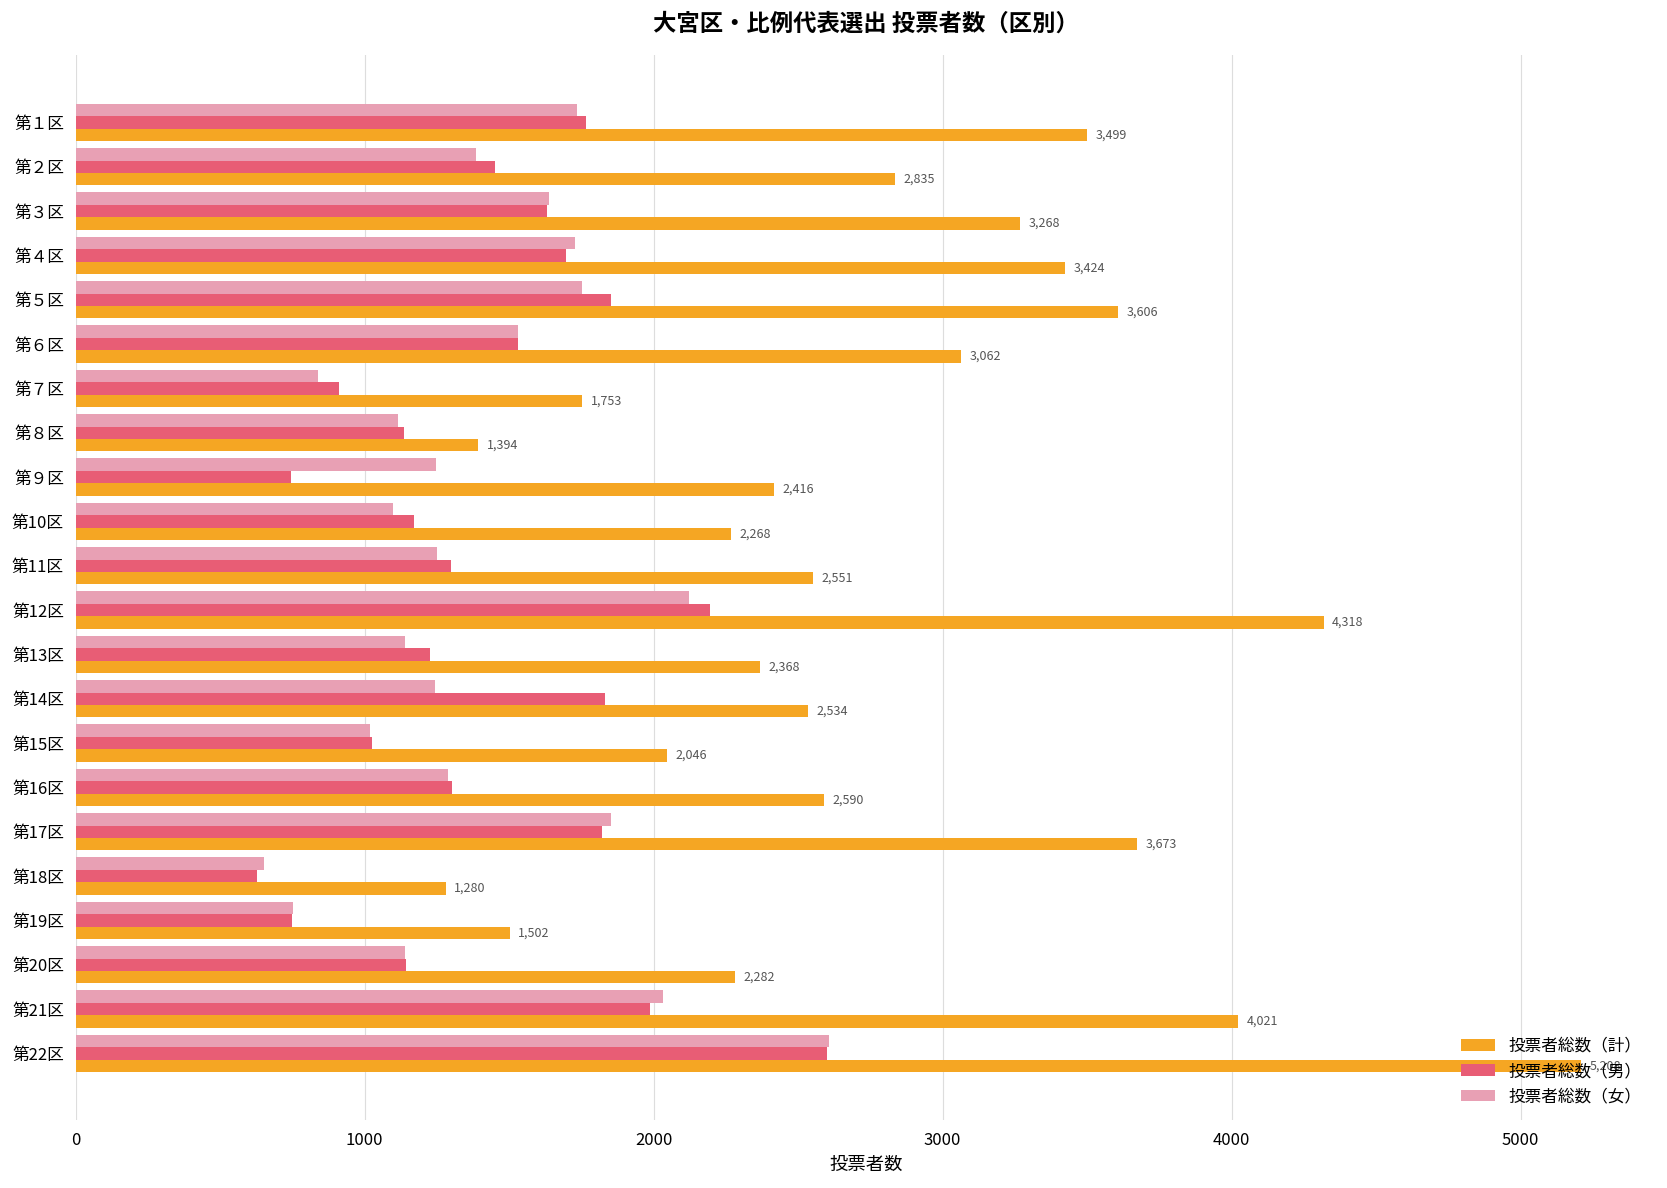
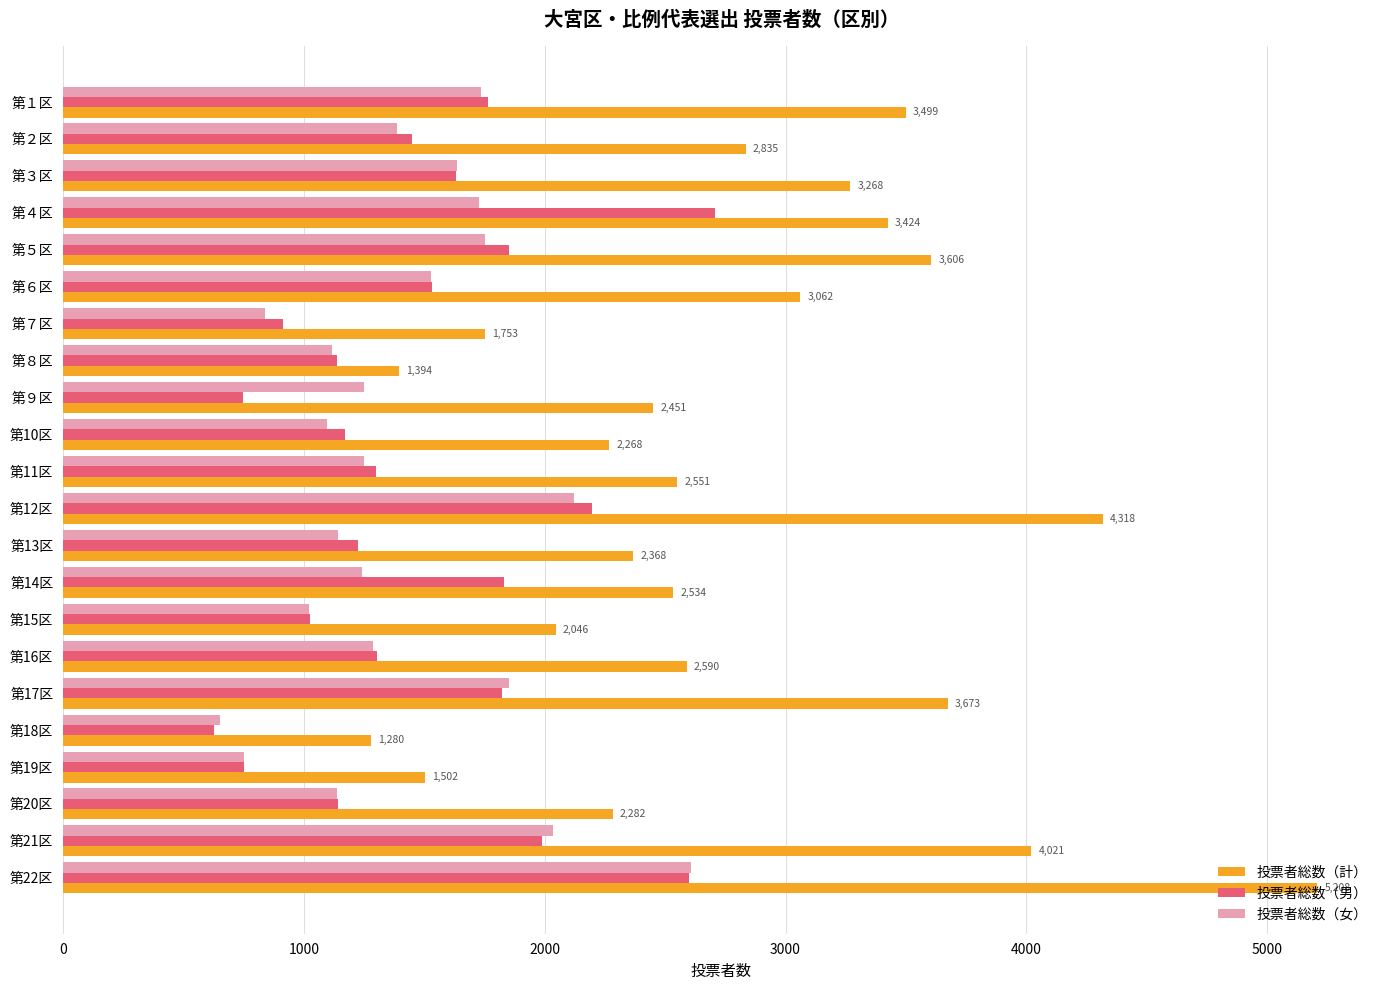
投票者総数（男）, 第４区: 1700 -> 2710
投票者総数（計）, 第９区: 2,416 -> 2,451
